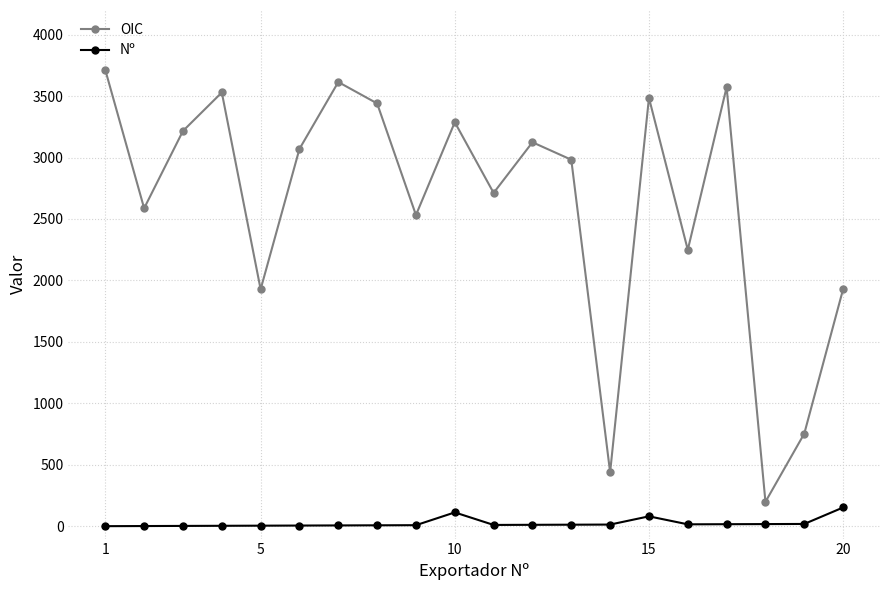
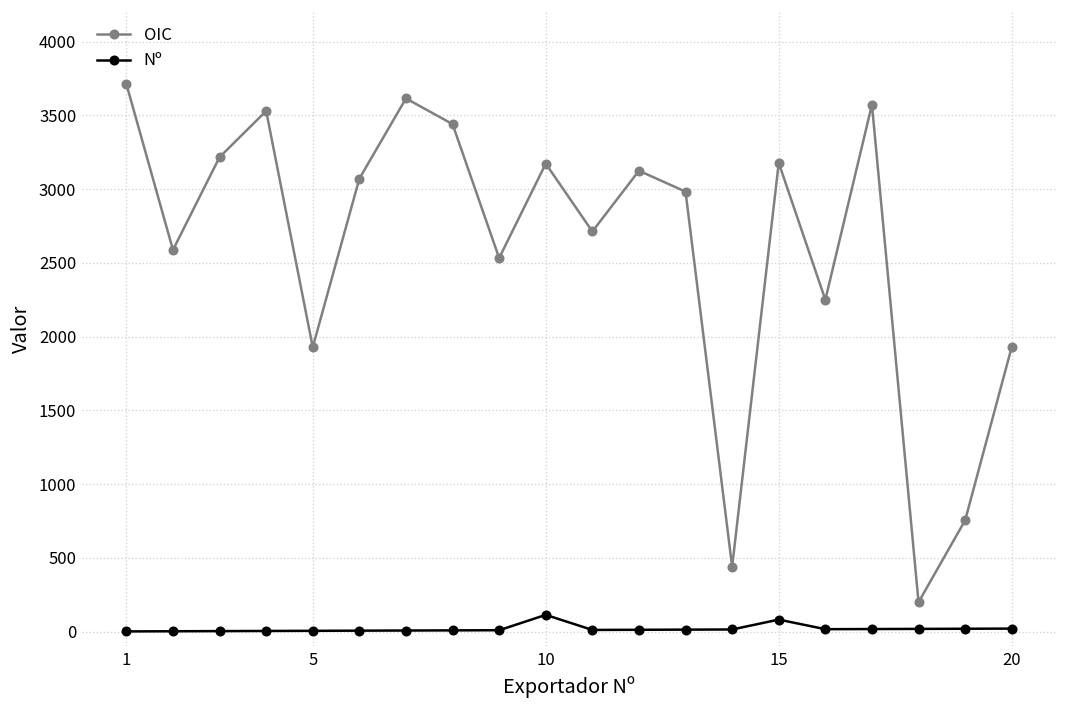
OIC, 10: 3290 -> 3170
OIC, 15: 3490 -> 3180
Nº, 20: 150 -> 20
